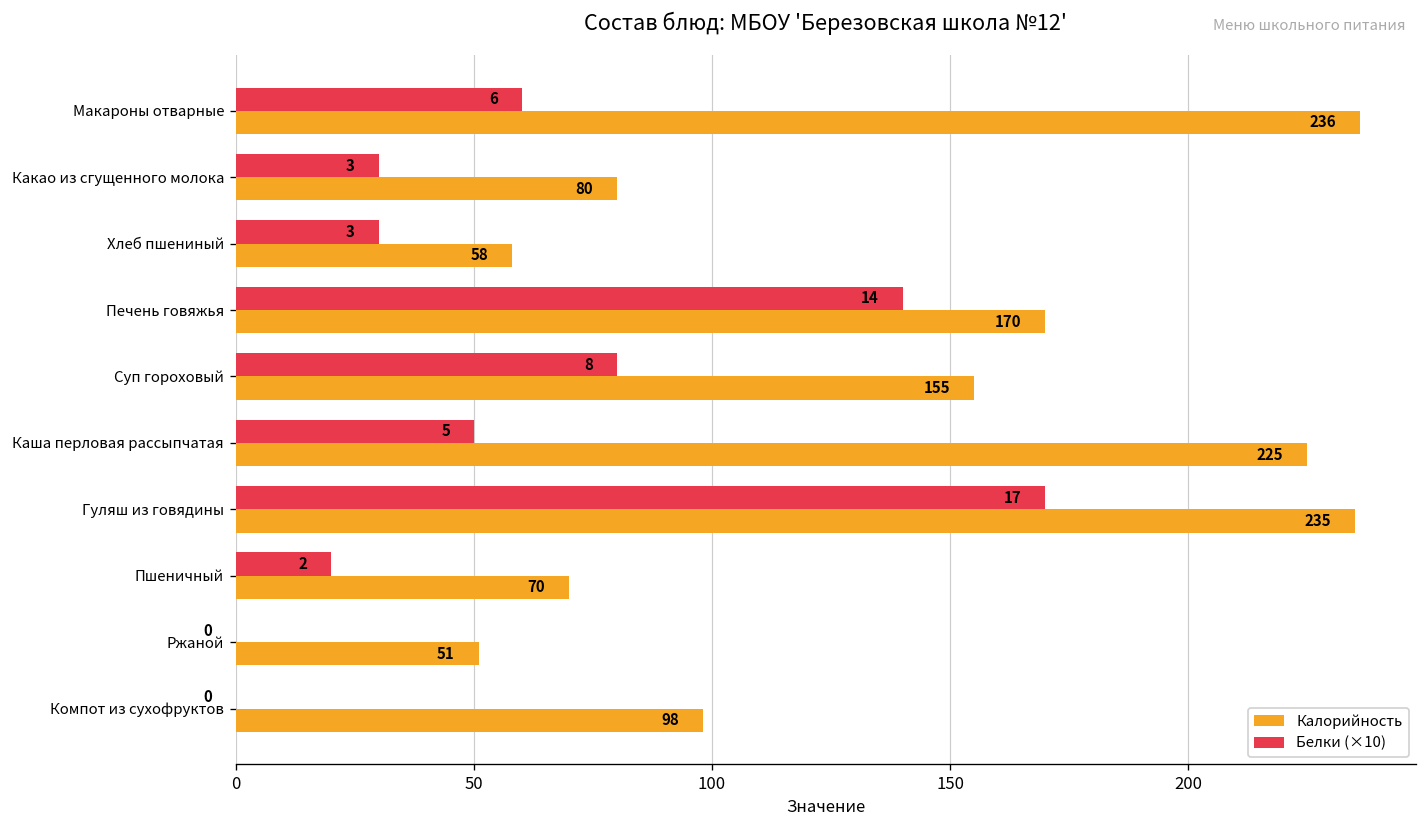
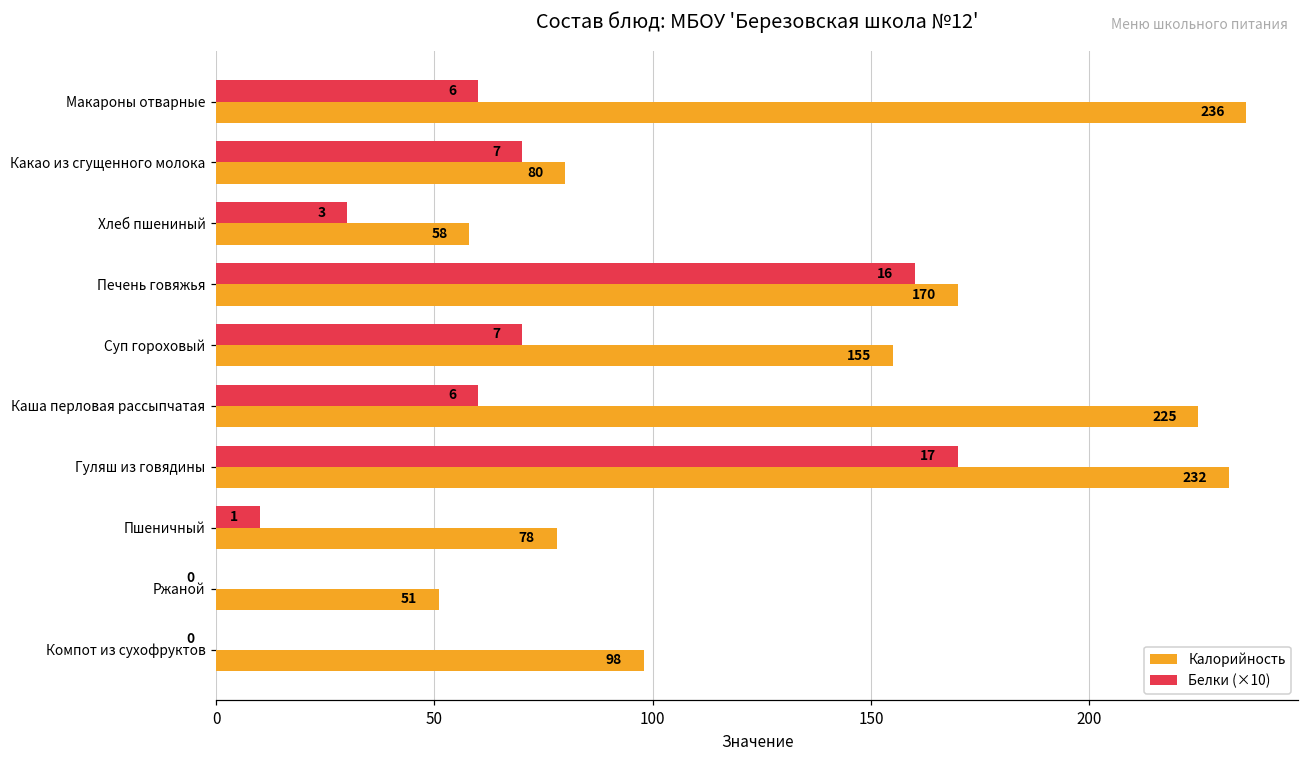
Белки (×10), Какао из сгущенного молока: 3 -> 7
Белки (×10), Печень говяжья: 14 -> 16
Белки (×10), Суп гороховый: 8 -> 7
Белки (×10), Каша перловая рассыпчатая: 5 -> 6
Калорийность, Гуляш из говядины: 235 -> 232
Белки (×10), Пшеничный: 2 -> 1
Калорийность, Пшеничный: 70 -> 78
